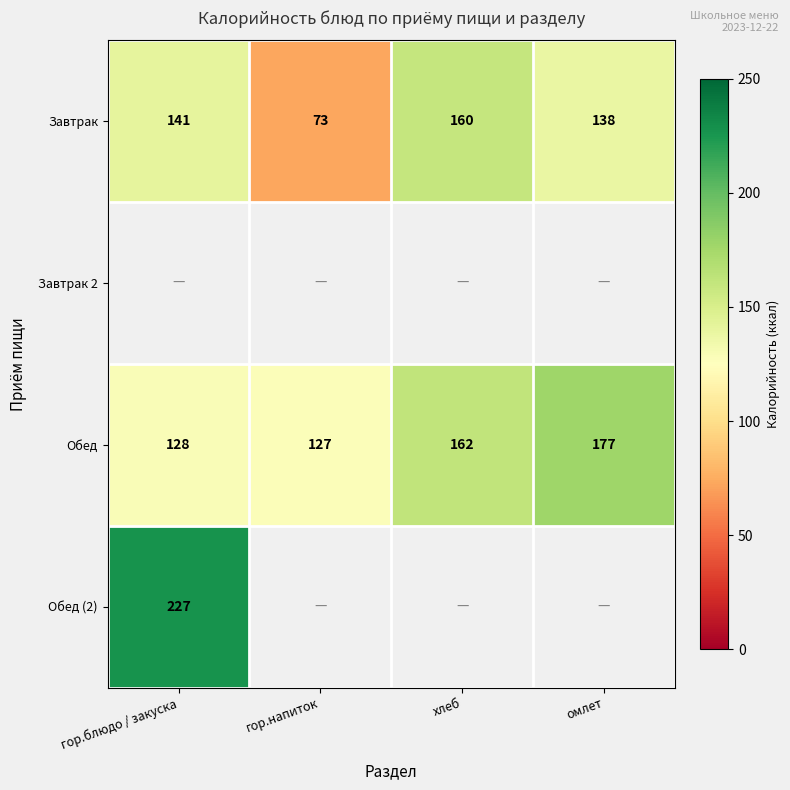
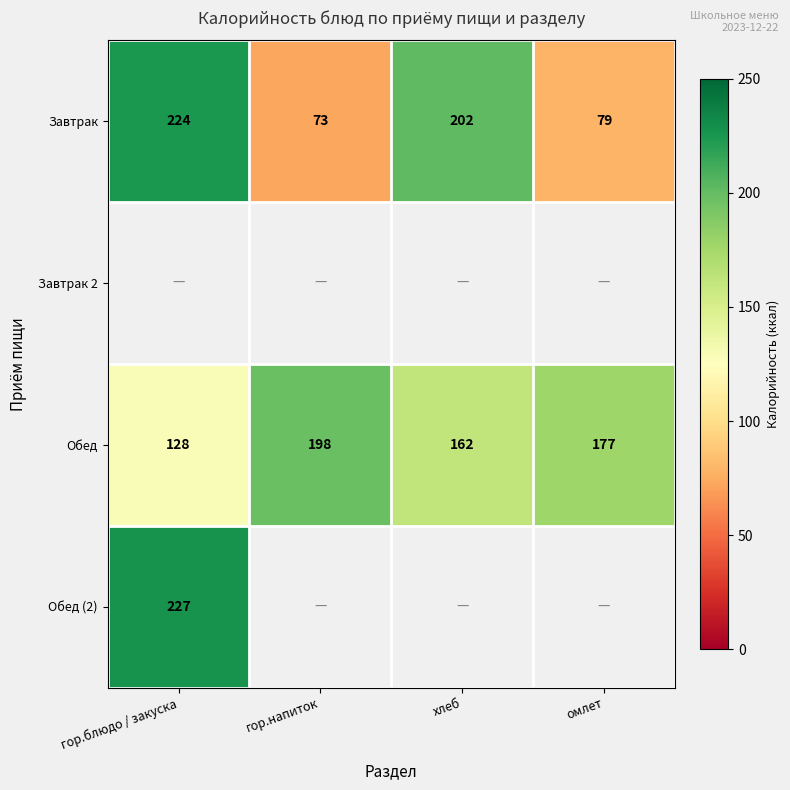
Завтрак, гор.блюдо / закуска: 141 -> 224
Завтрак, хлеб: 160 -> 202
Завтрак, омлет: 138 -> 79
Обед, гор.напиток: 127 -> 198
